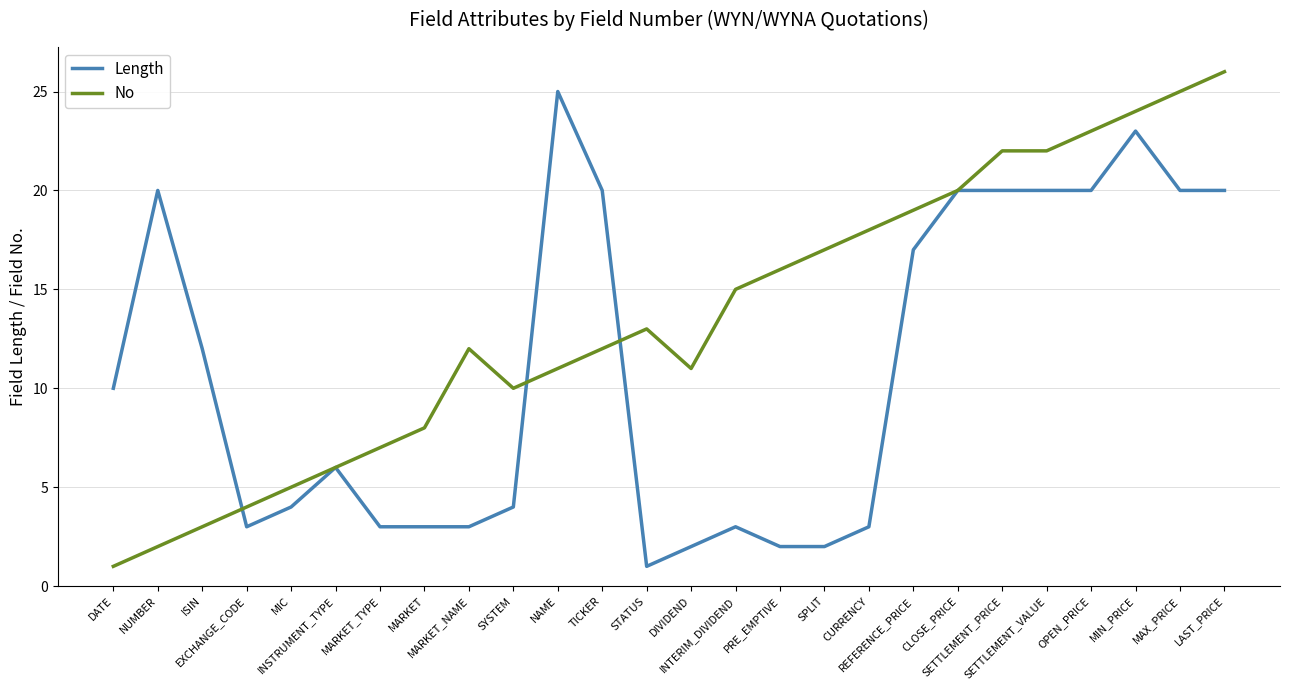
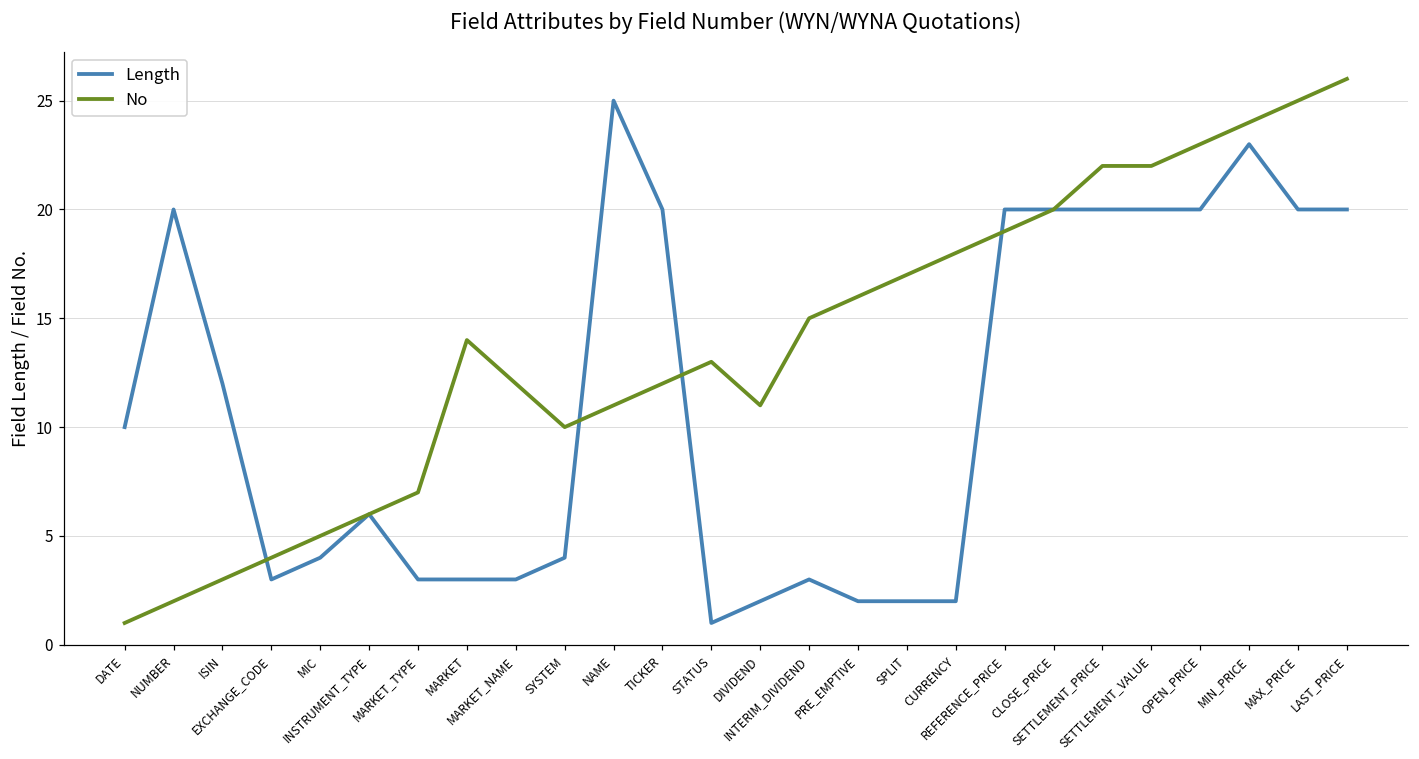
No, MARKET: 8 -> 14
Length, CURRENCY: 3 -> 2
Length, REFERENCE_PRICE: 17 -> 20
